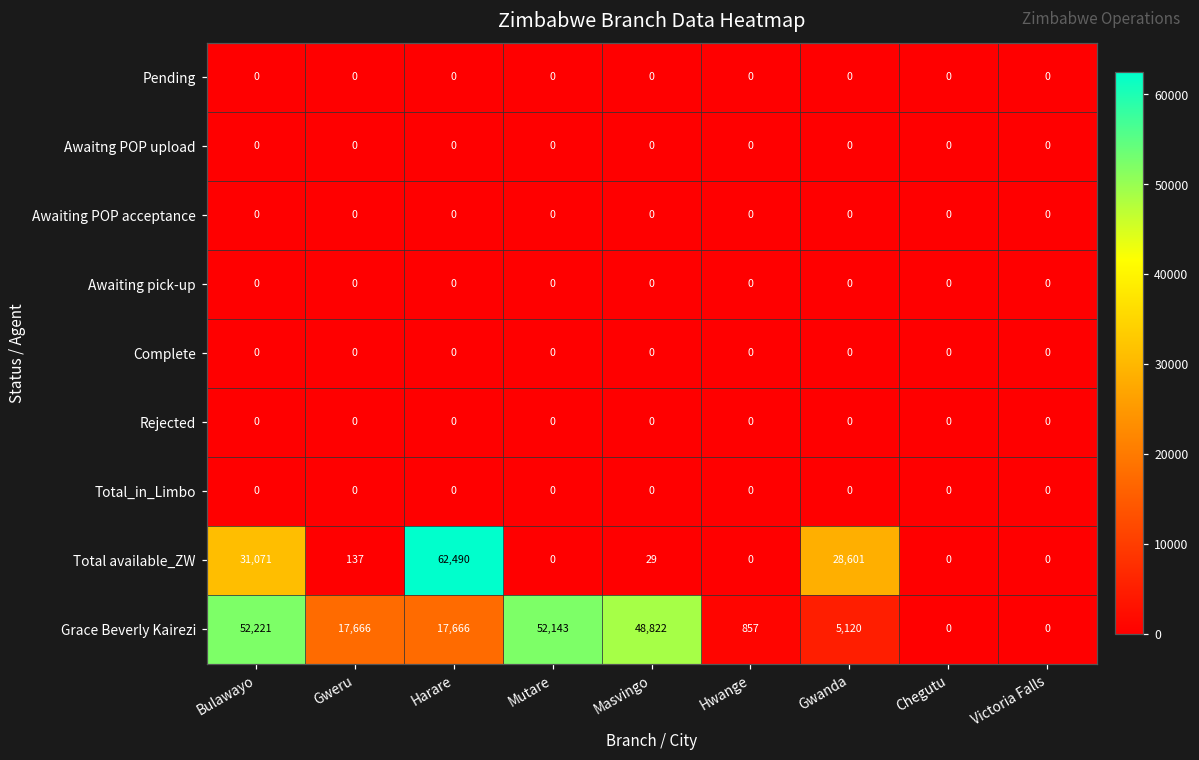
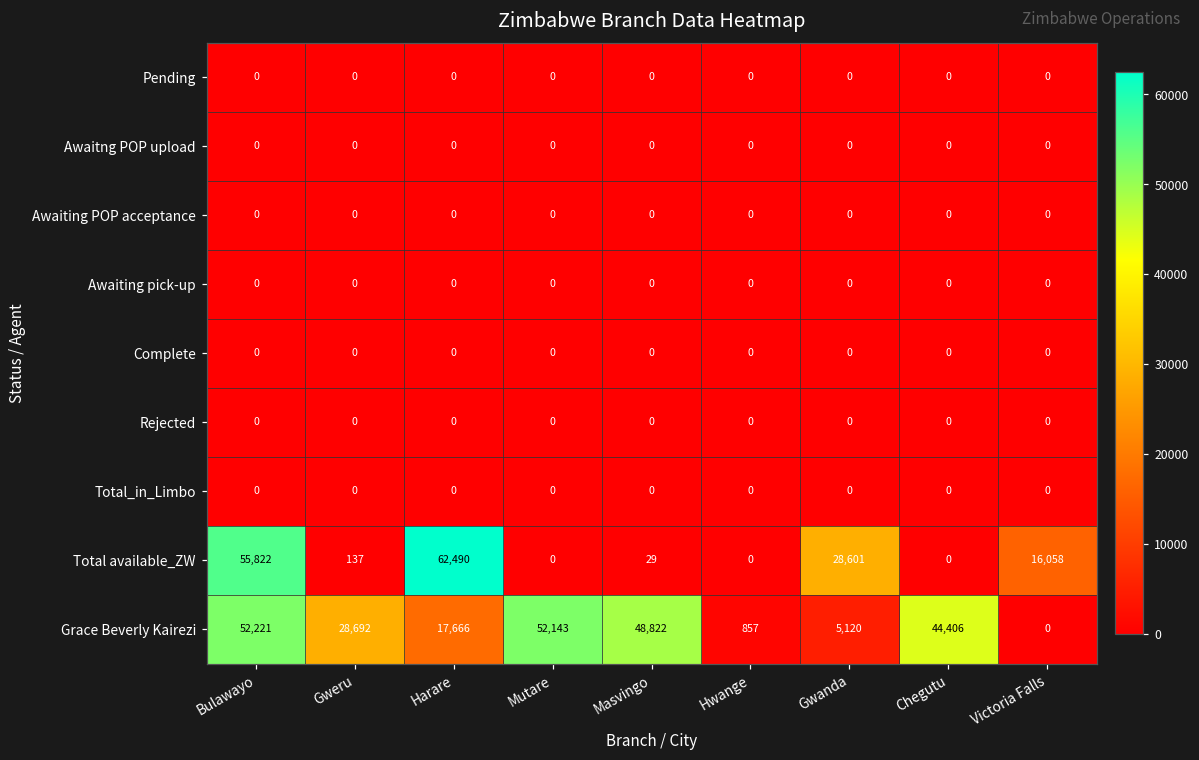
Total available_ZW, Bulawayo: 31,071 -> 55,822
Total available_ZW, Victoria Falls: 0 -> 16,058
Grace Beverly Kairezi, Gweru: 17,666 -> 28,692
Grace Beverly Kairezi, Chegutu: 0 -> 44,406
